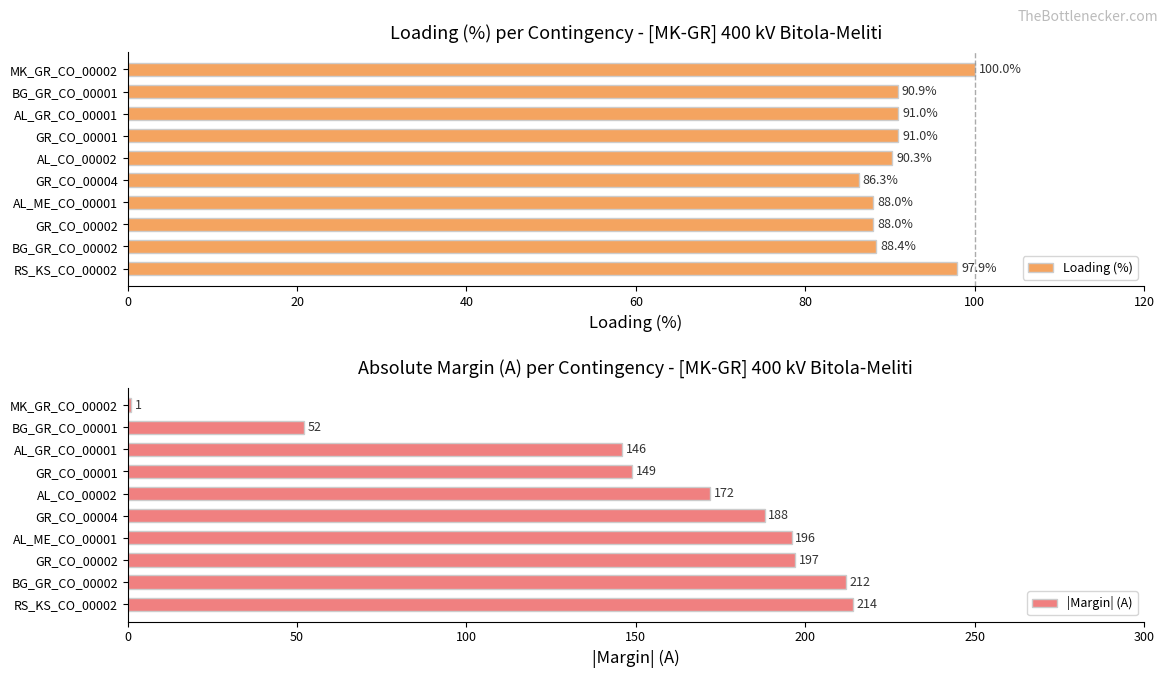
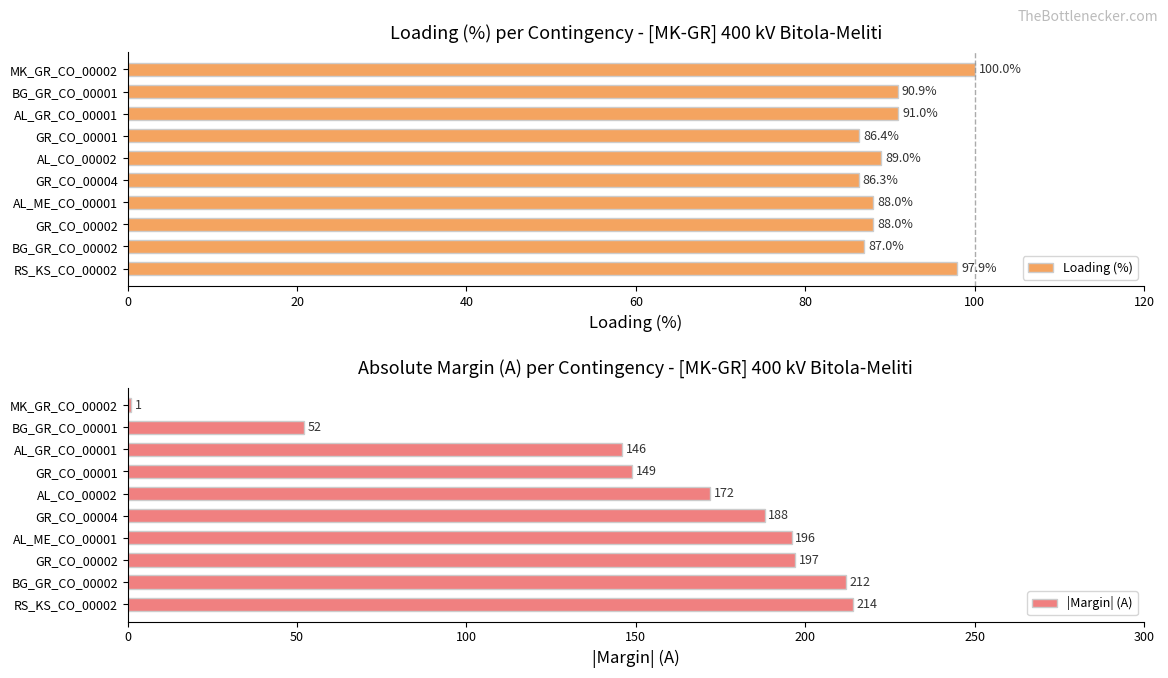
Loading (%) per Contingency - [MK-GR] 400 kV Bitola-Meliti, GR_CO_00001: 91.0% -> 86.4%
Loading (%) per Contingency - [MK-GR] 400 kV Bitola-Meliti, AL_CO_00002: 90.3% -> 89.0%
Loading (%) per Contingency - [MK-GR] 400 kV Bitola-Meliti, BG_GR_CO_00002: 88.4% -> 87.0%
